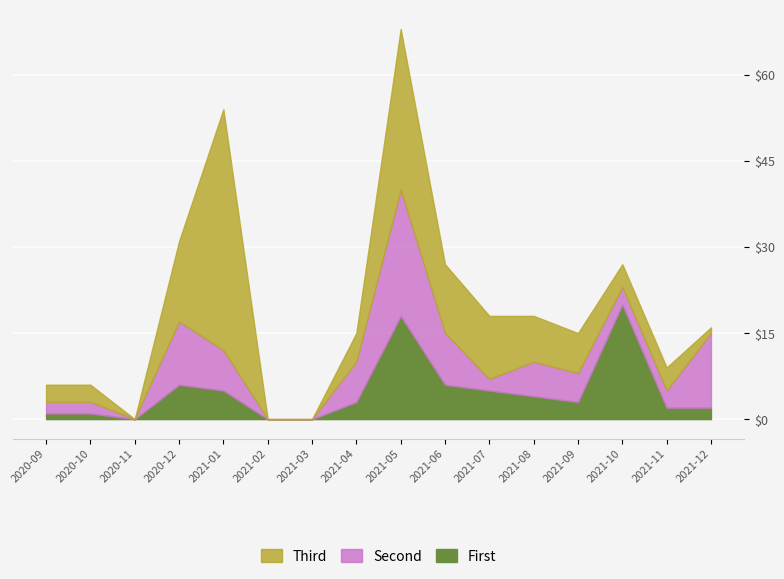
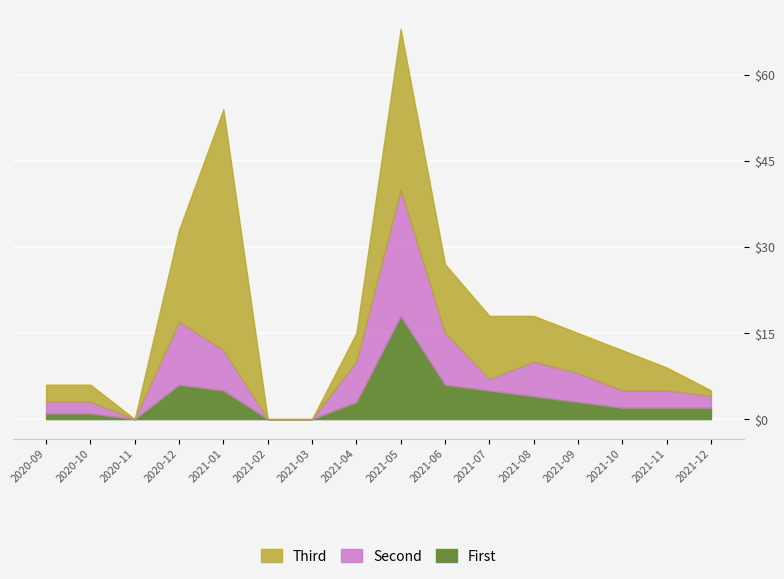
Third, 2020-12: $14 -> $16
First, 2021-10: $20 -> $2
Third, 2021-10: $4 -> $7
Second, 2021-12: $13 -> $2
